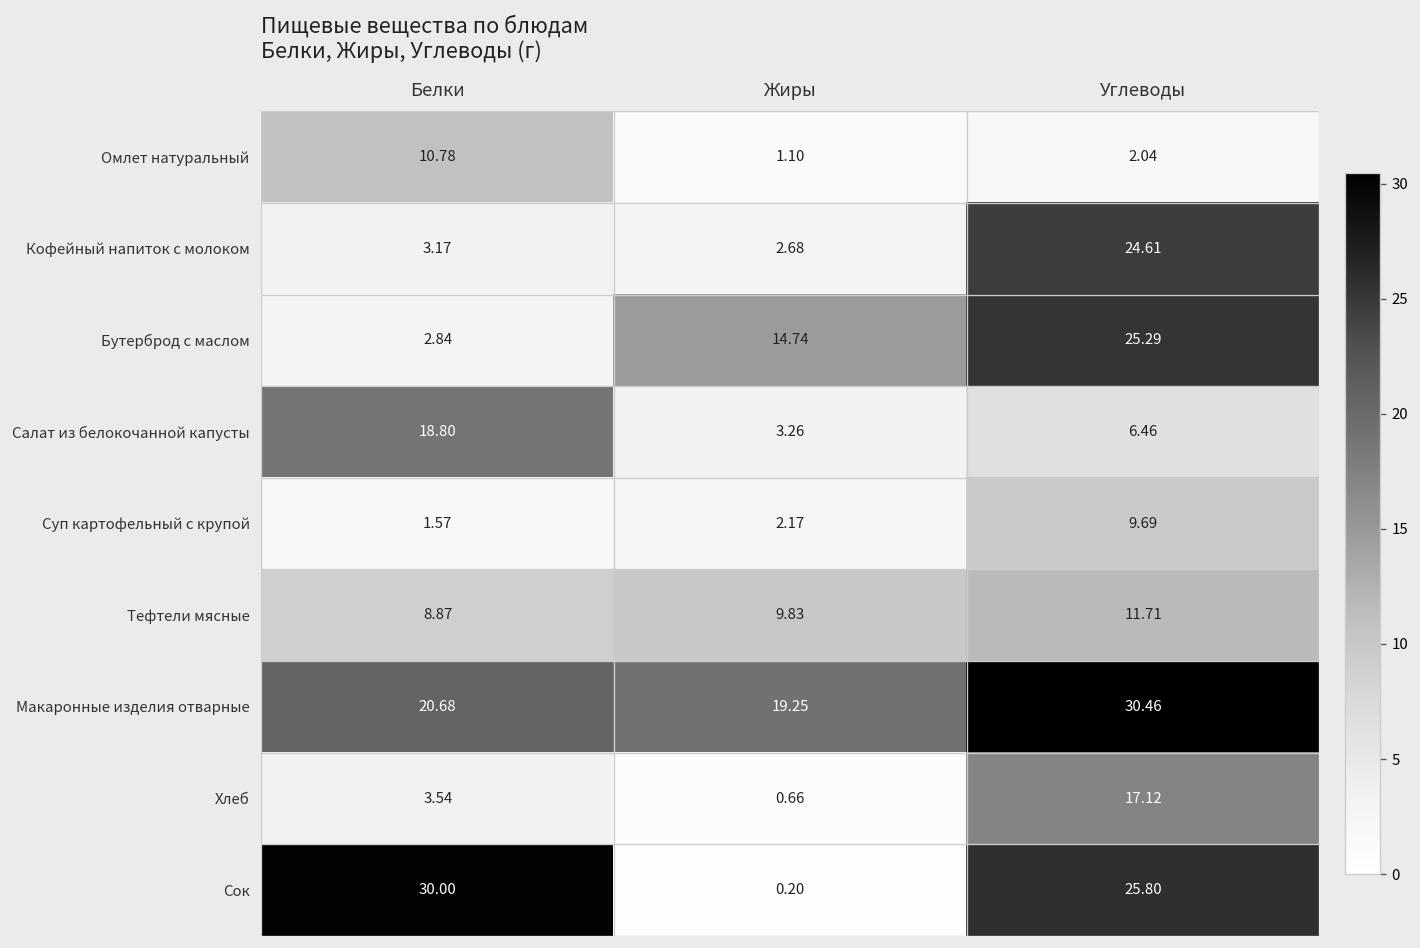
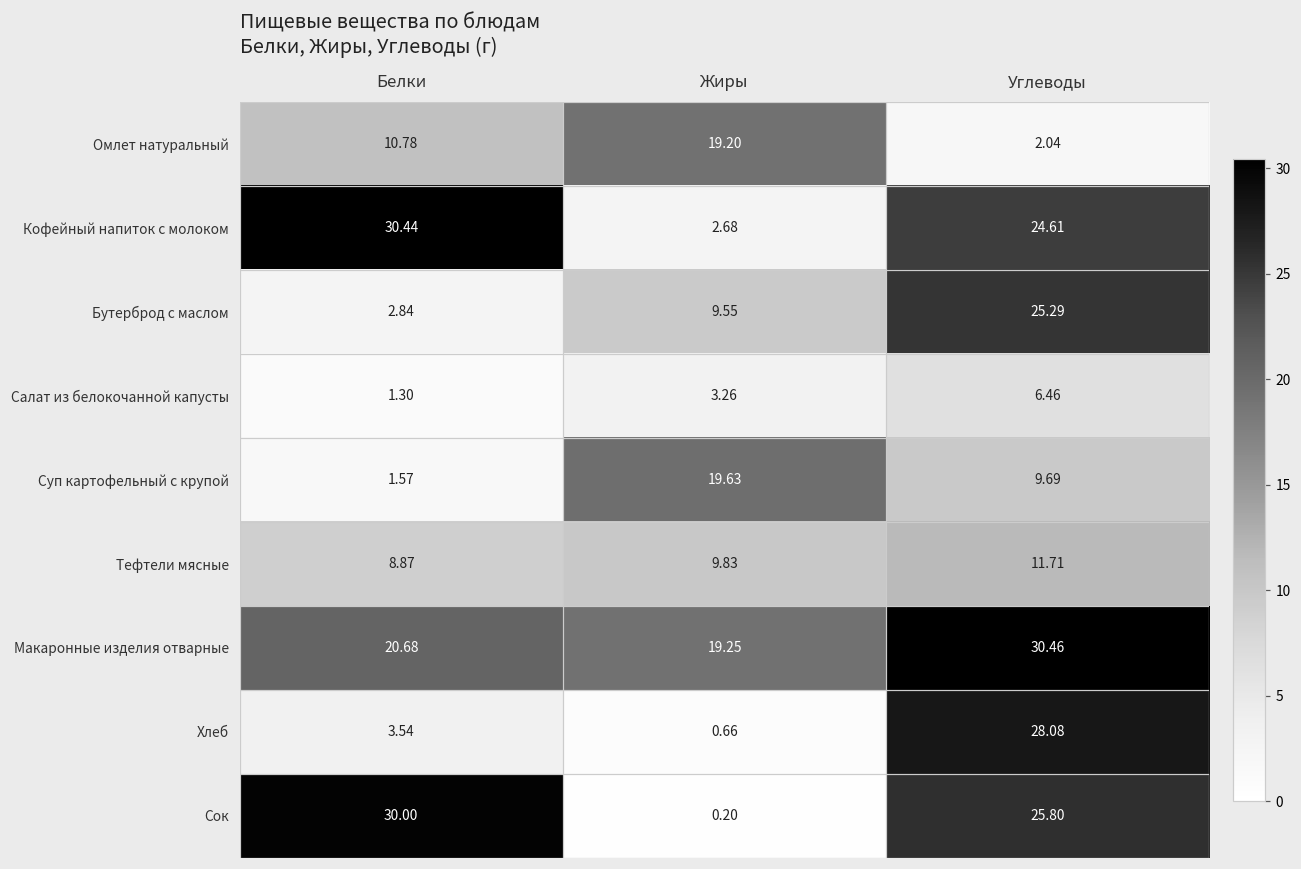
Омлет натуральный, Жиры: 1.10 -> 19.20
Кофейный напиток с молоком, Белки: 3.17 -> 30.44
Бутерброд с маслом, Жиры: 14.74 -> 9.55
Салат из белокочанной капусты, Белки: 18.80 -> 1.30
Суп картофельный с крупой, Жиры: 2.17 -> 19.63
Хлеб, Углеводы: 17.12 -> 28.08
